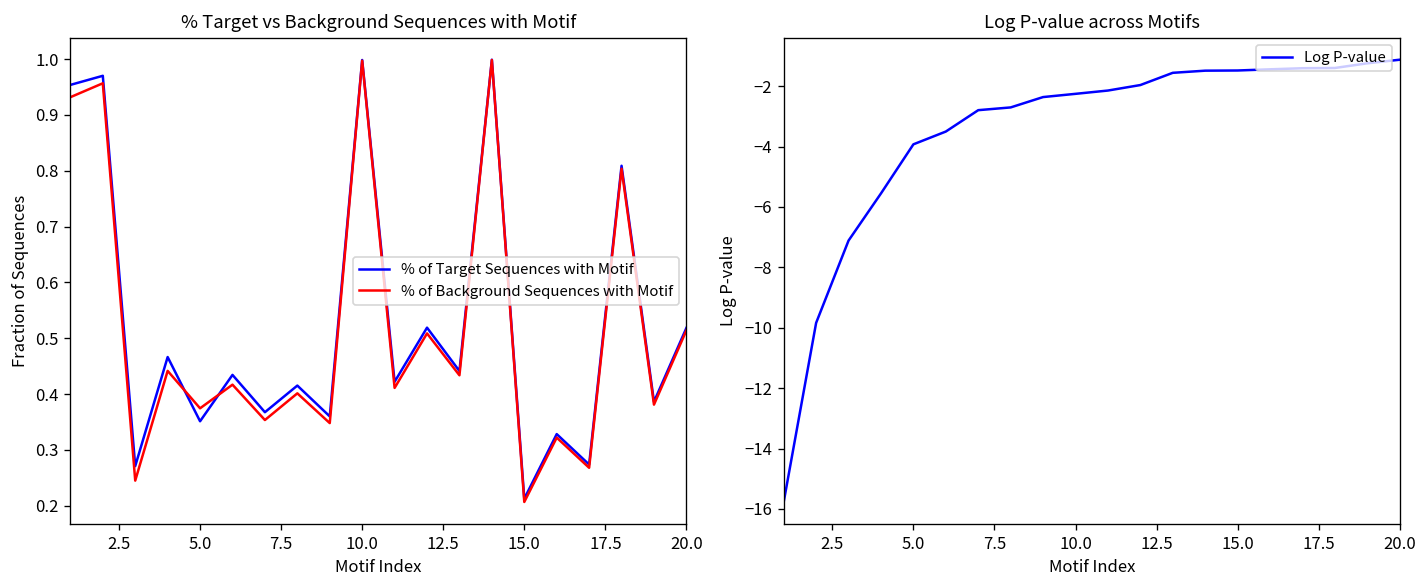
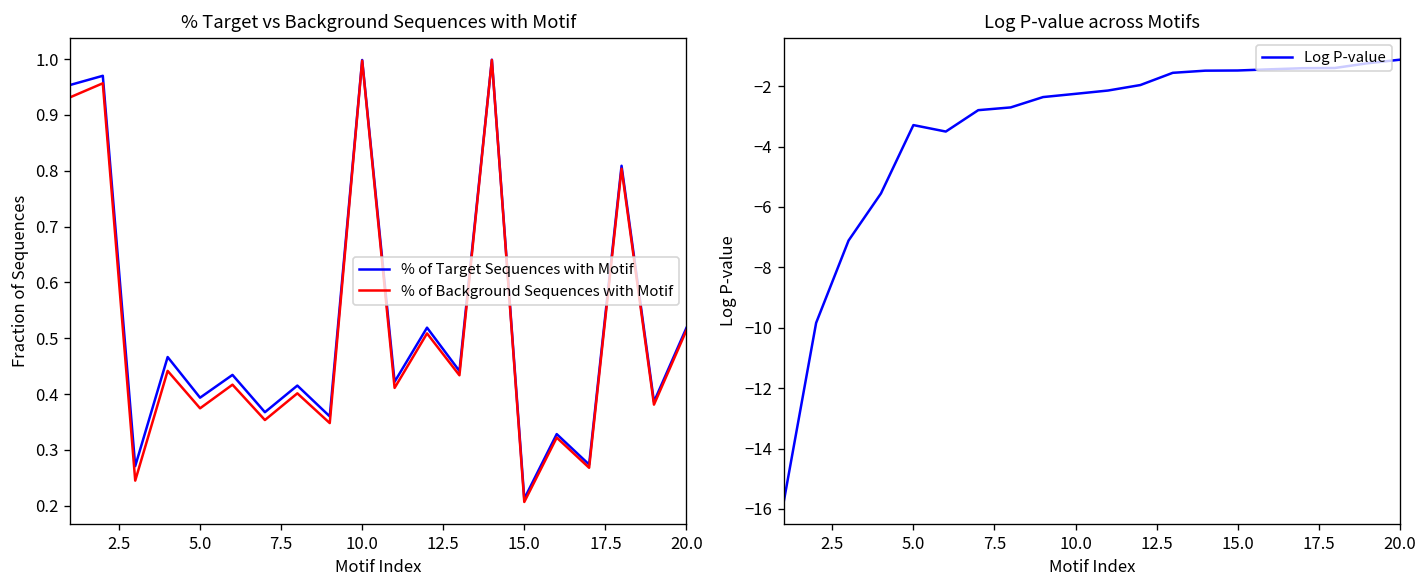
% Target vs Background Sequences with Motif, % of Target Sequences with Motif, 5.0: 0.35 -> 0.39
Log P-value across Motifs, 5.0: -3.9 -> -3.3
